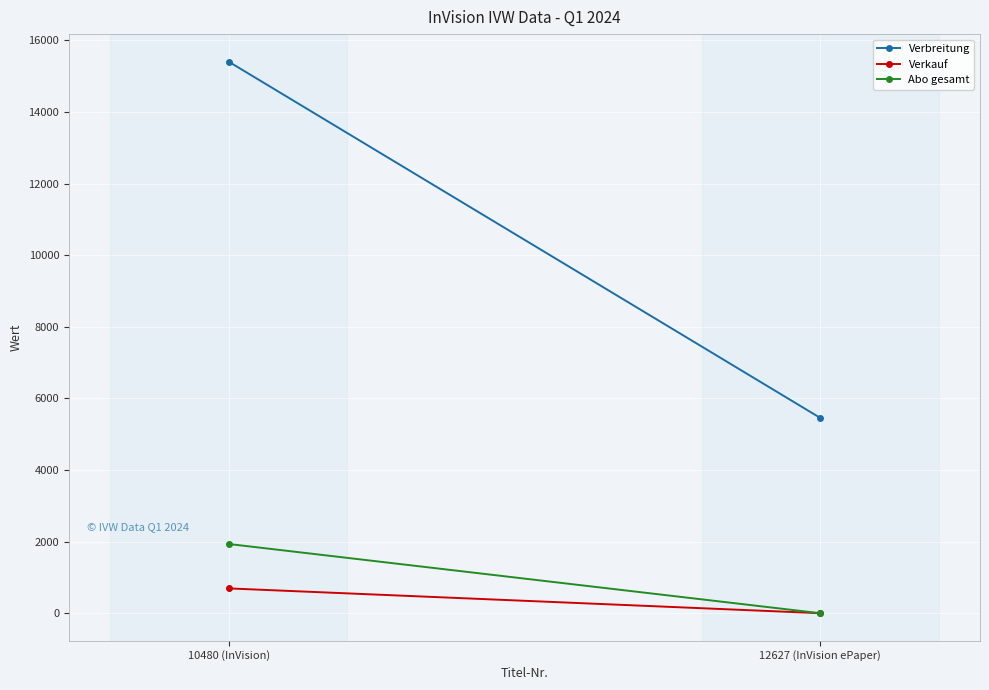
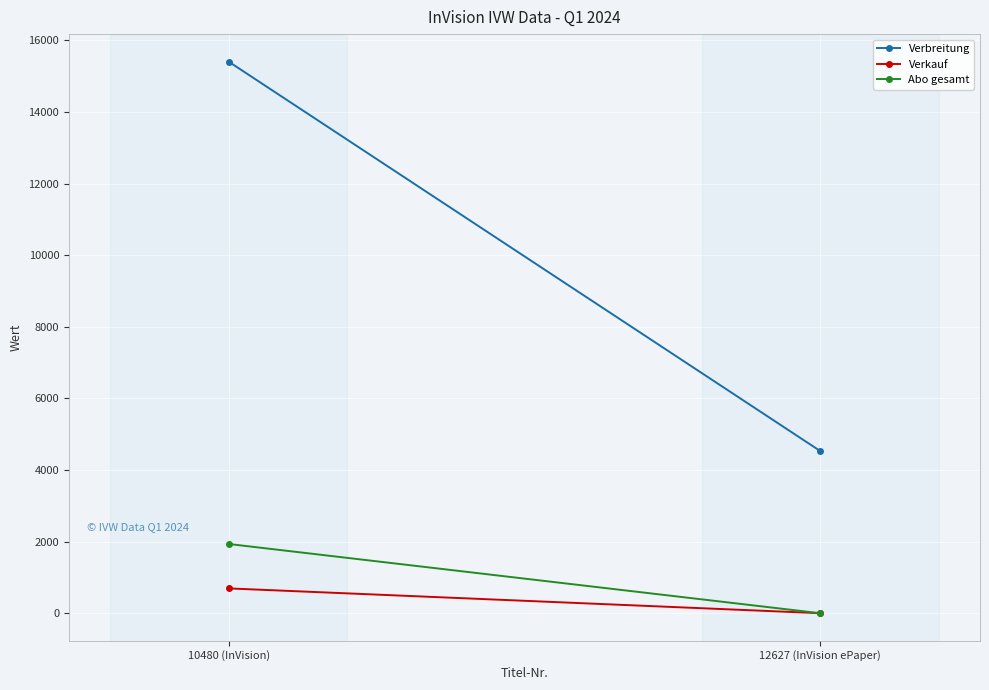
Verbreitung, 12627 (InVision ePaper): 5500 -> 4500
